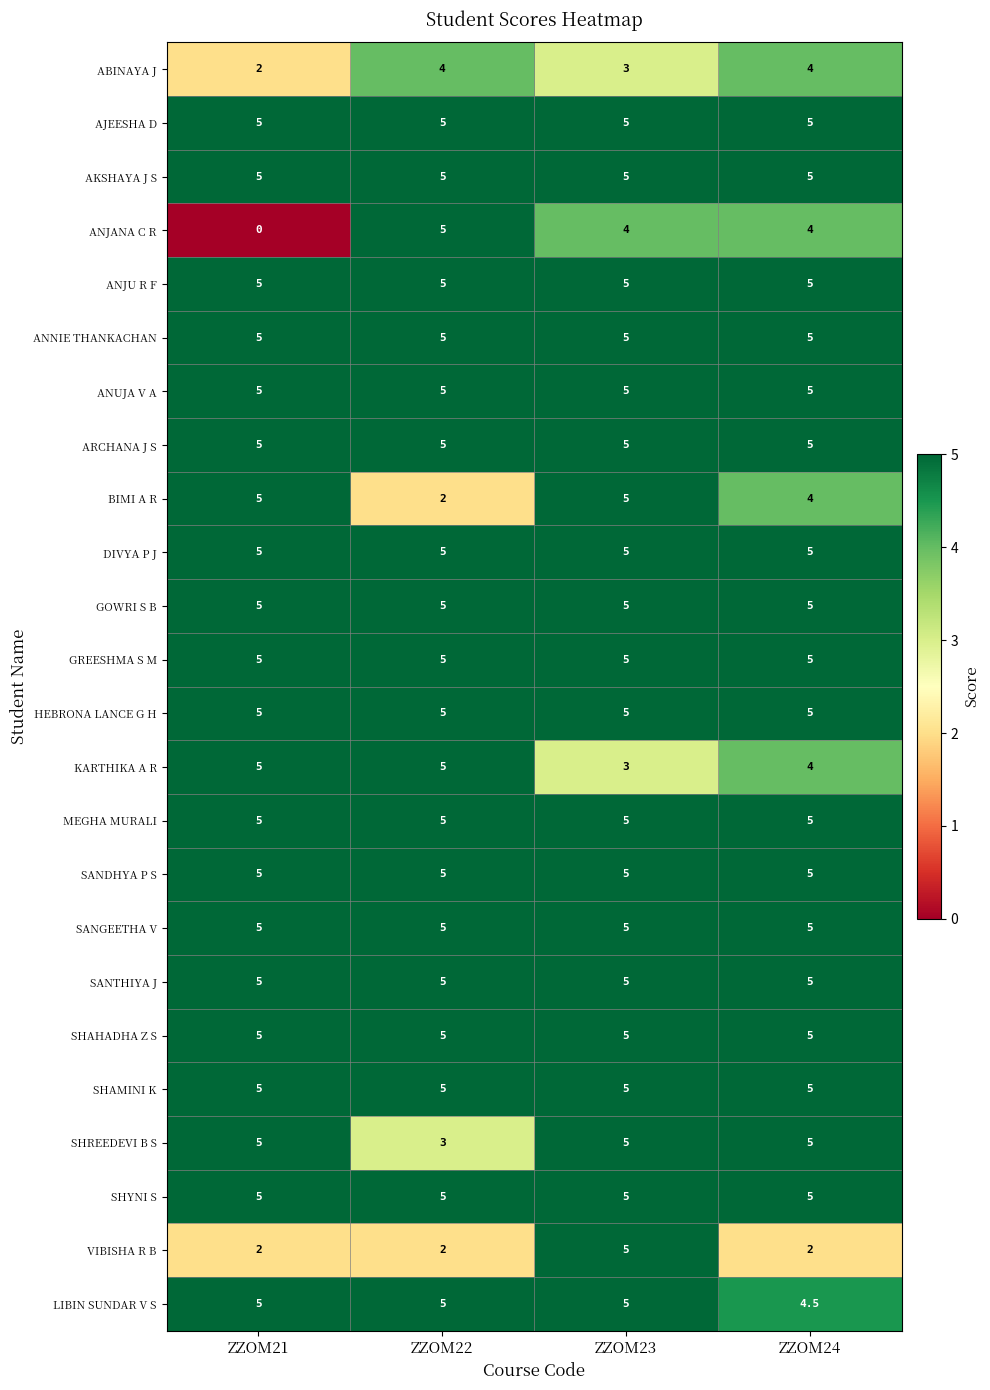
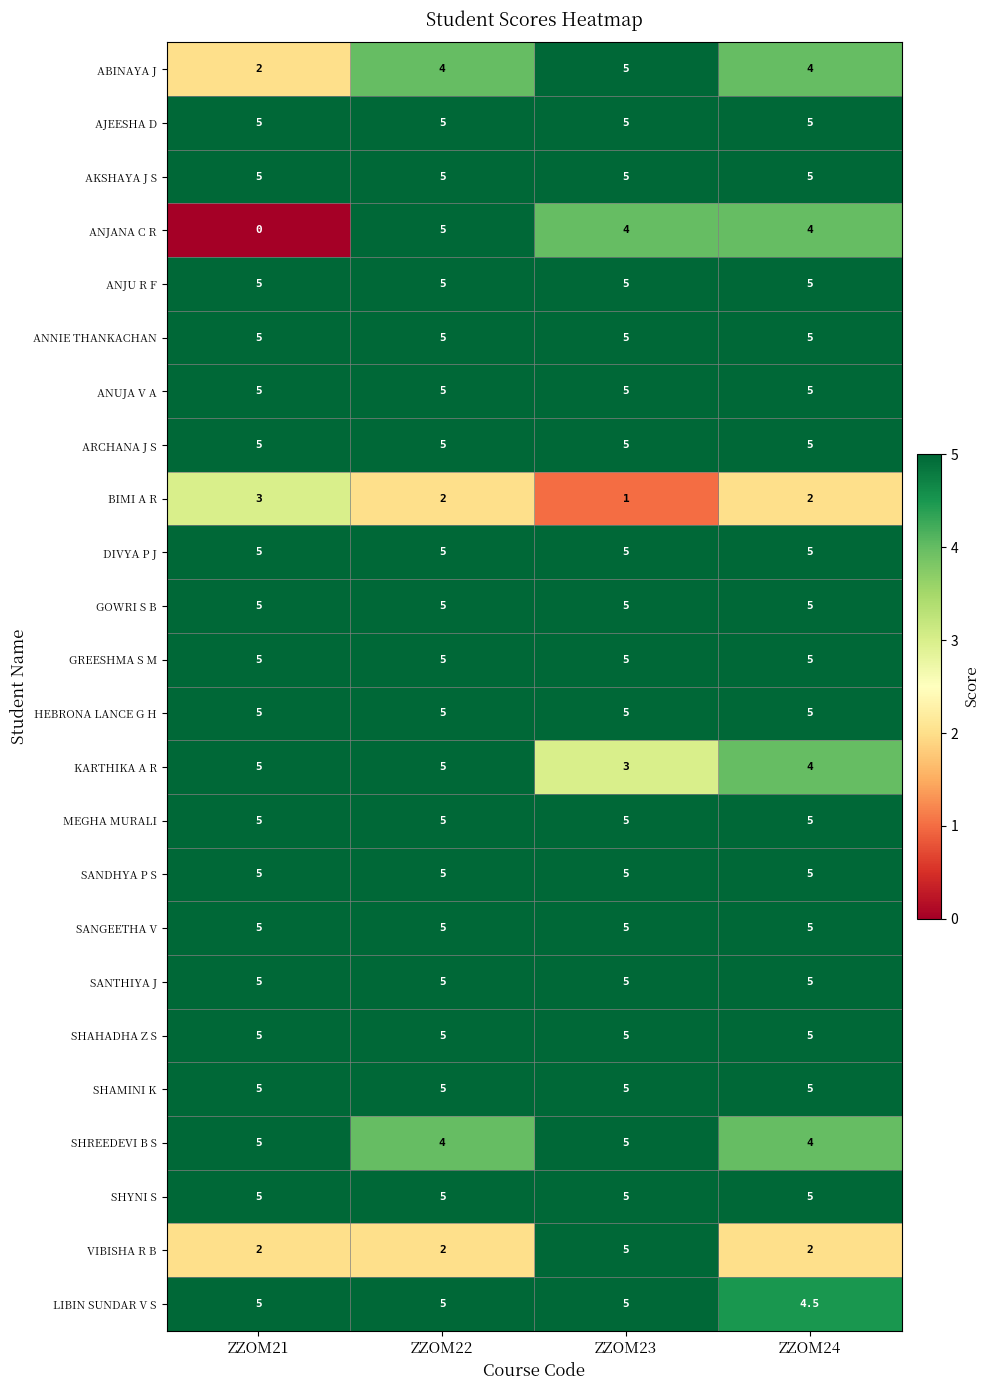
ABINAYA J, ZZOM23: 3 -> 5
BIMI A R, ZZOM21: 5 -> 3
BIMI A R, ZZOM23: 5 -> 1
BIMI A R, ZZOM24: 4 -> 2
SHREEDEVI B S, ZZOM22: 3 -> 4
SHREEDEVI B S, ZZOM24: 5 -> 4
